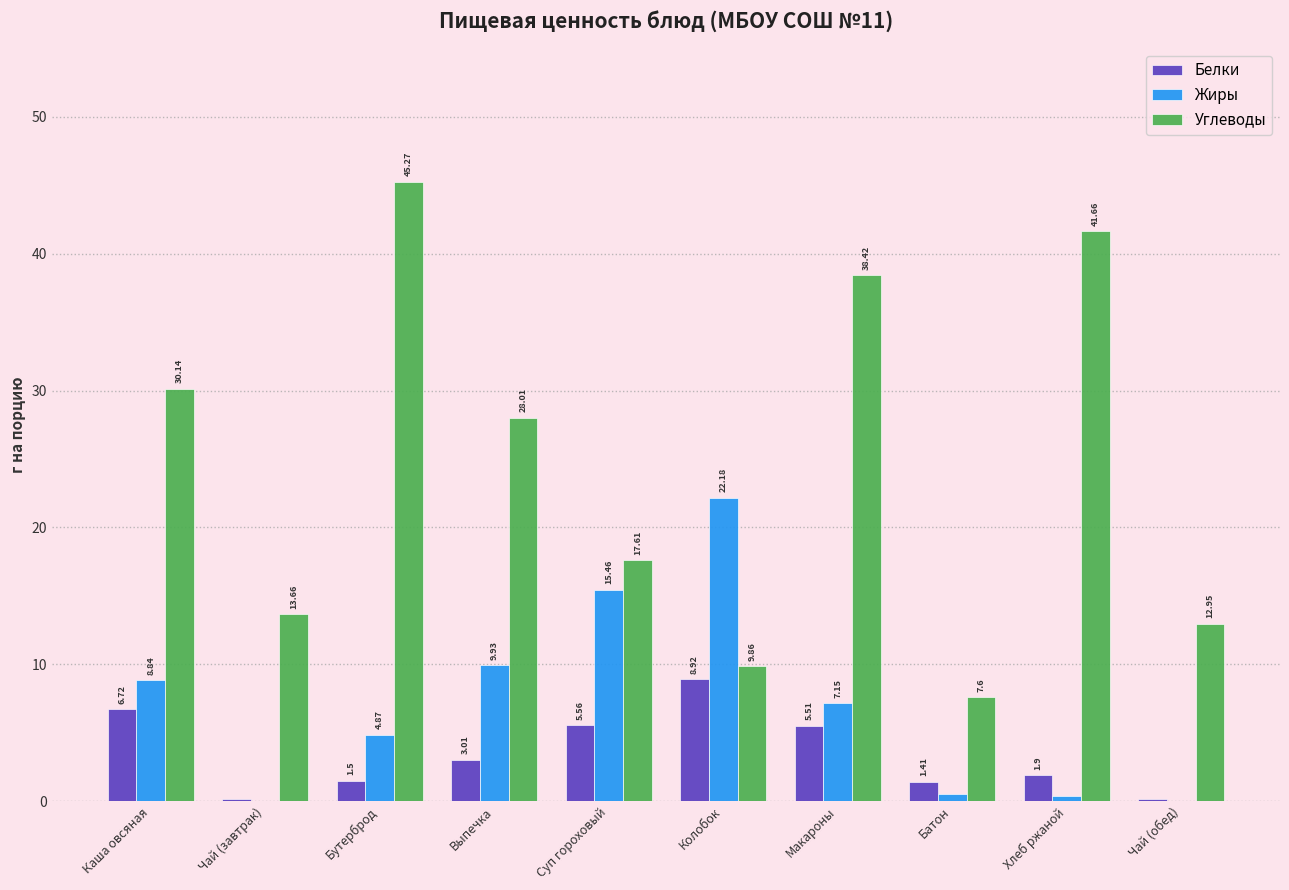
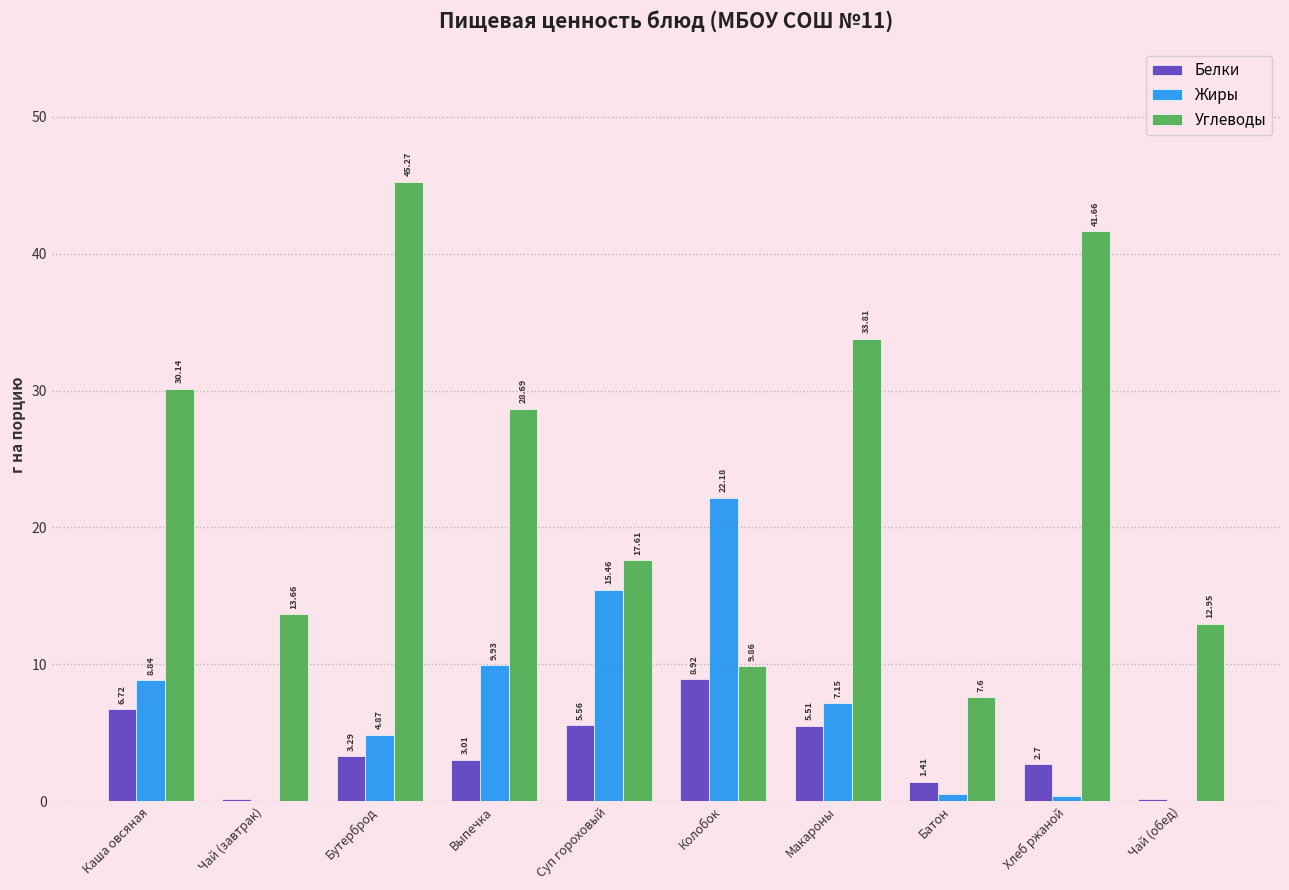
Белки, Бутерброд: 1.5 -> 3.29
Углеводы, Выпечка: 28.01 -> 28.69
Углеводы, Макароны: 38.42 -> 33.81
Белки, Хлеб ржаной: 1.9 -> 2.7
